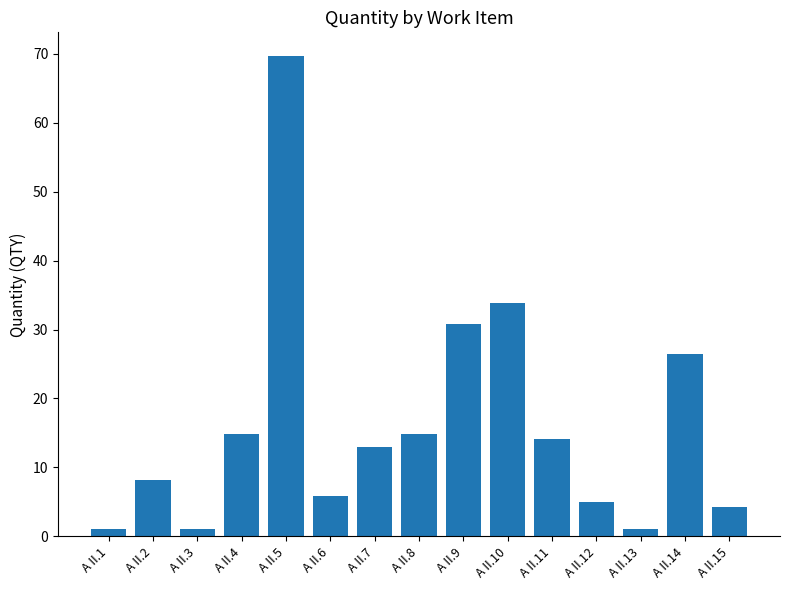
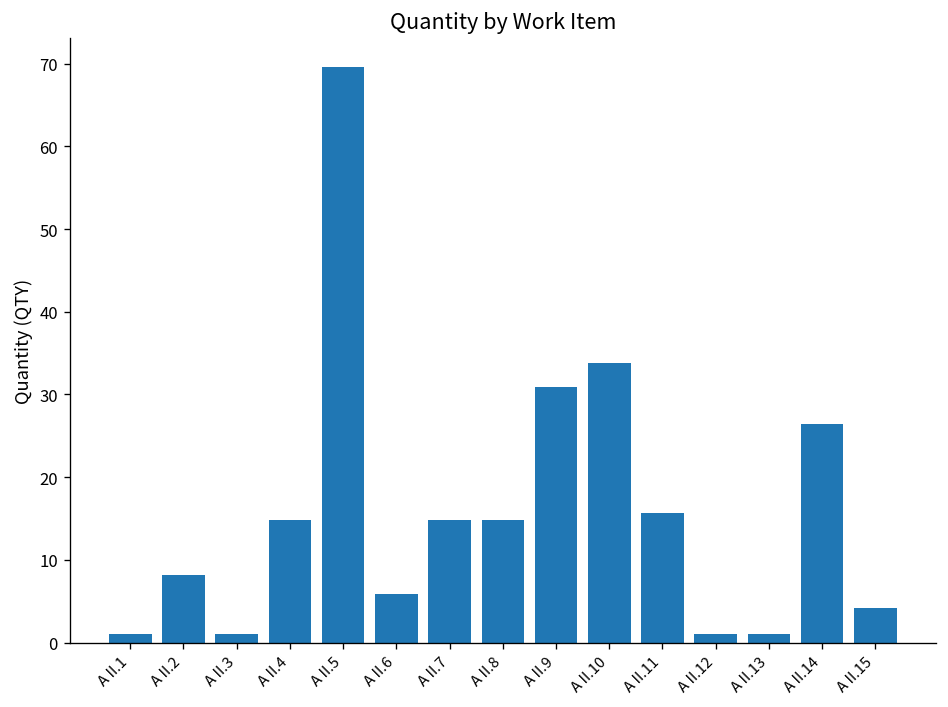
A II.7: 13 -> 15
A II.11: 14 -> 16
A II.12: 5 -> 1
